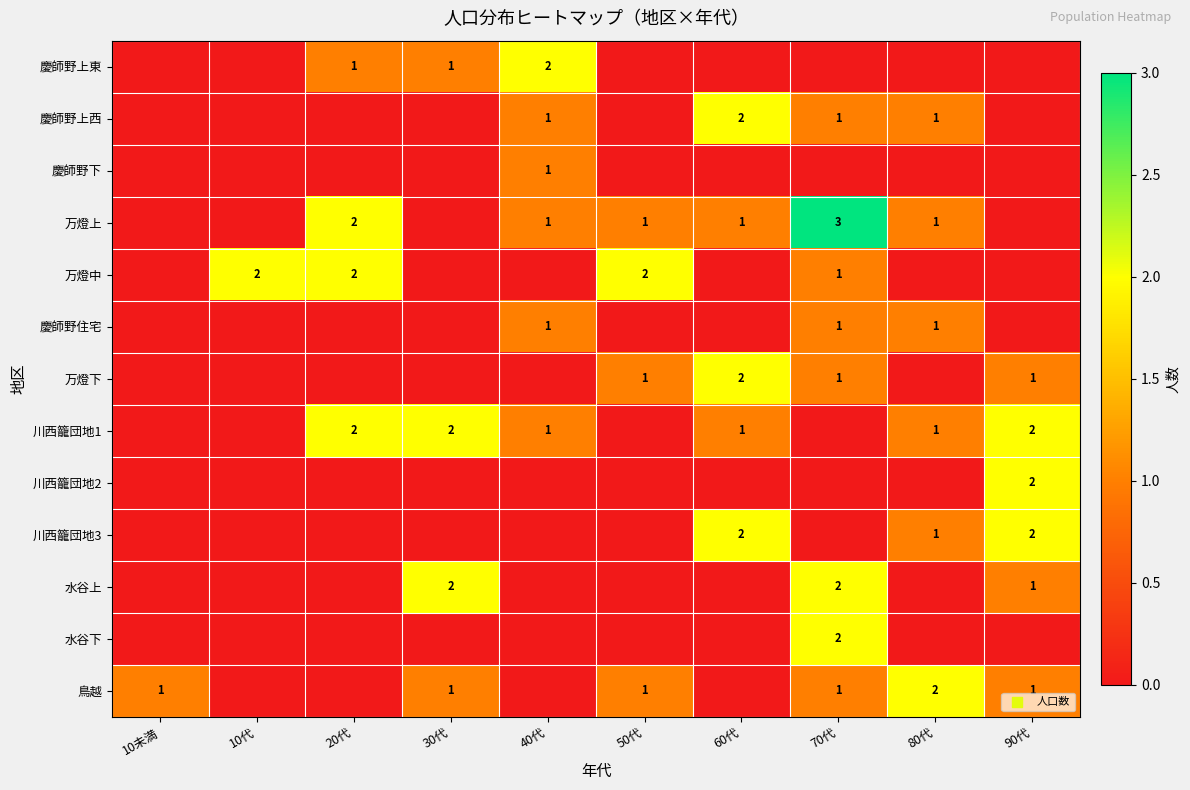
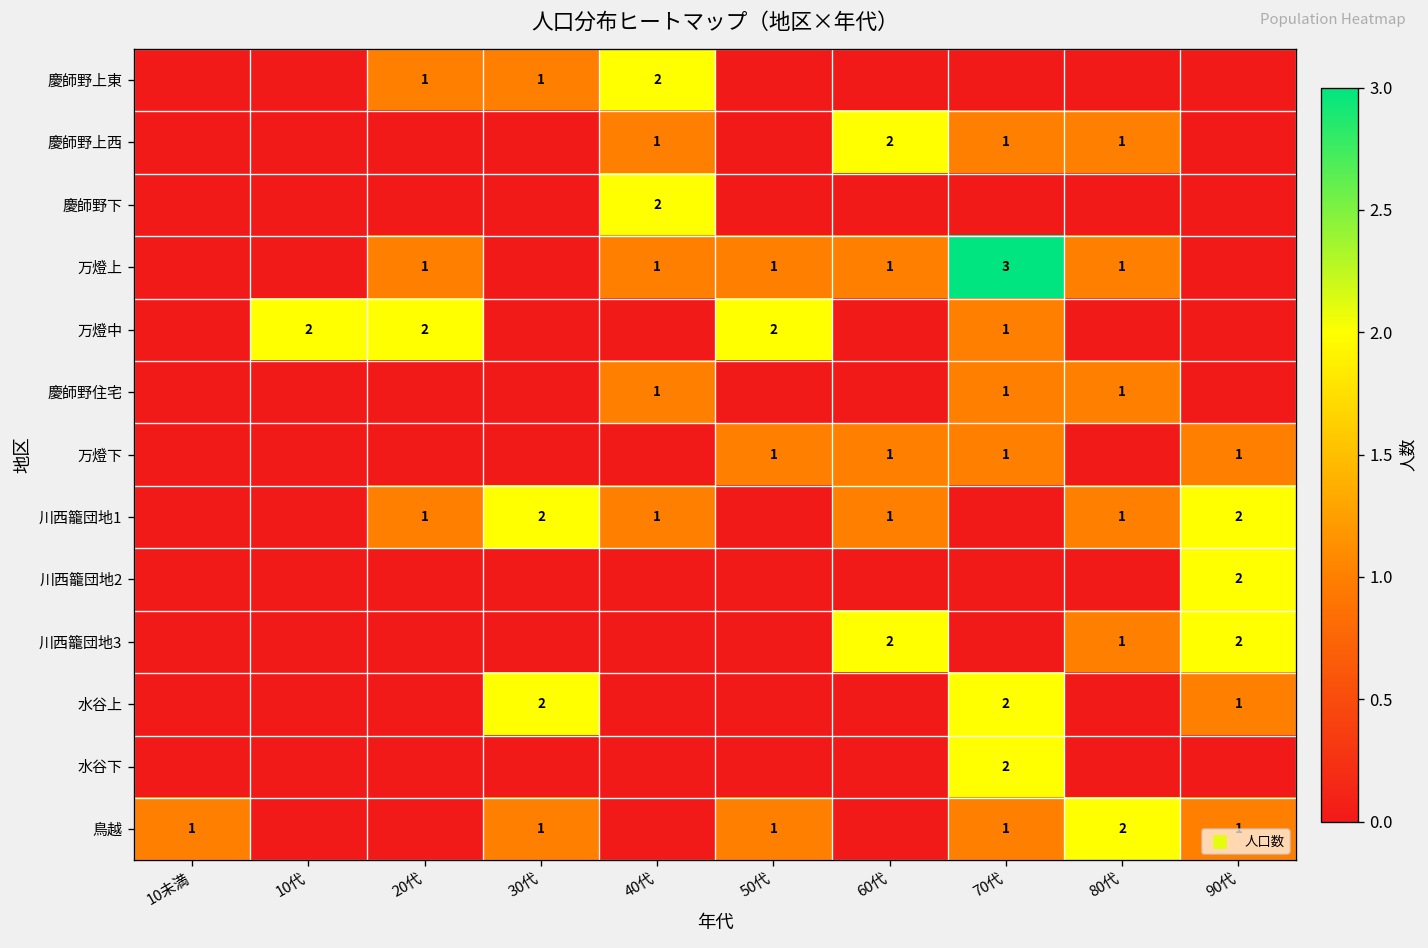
慶師野下, 40代: 1 -> 2
万燈上, 20代: 2 -> 1
万燈下, 60代: 2 -> 1
川西籠団地1, 20代: 2 -> 1
